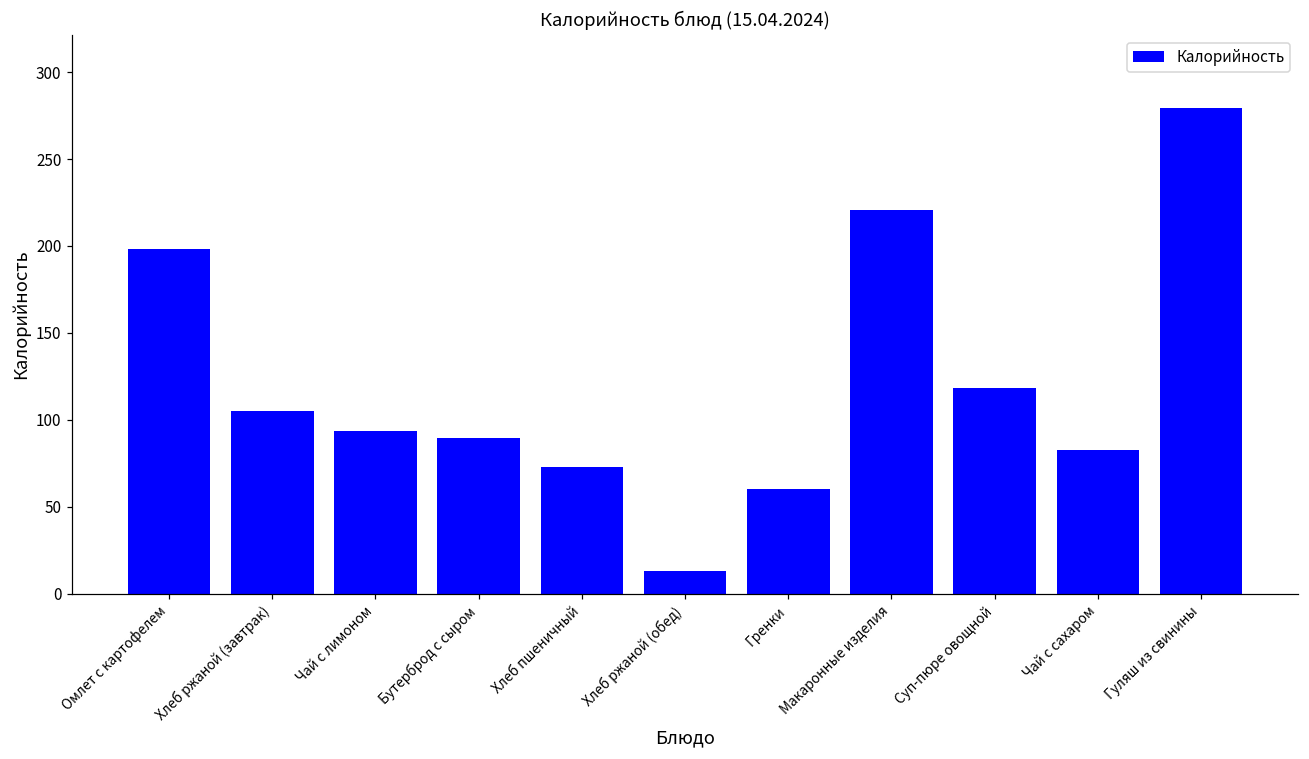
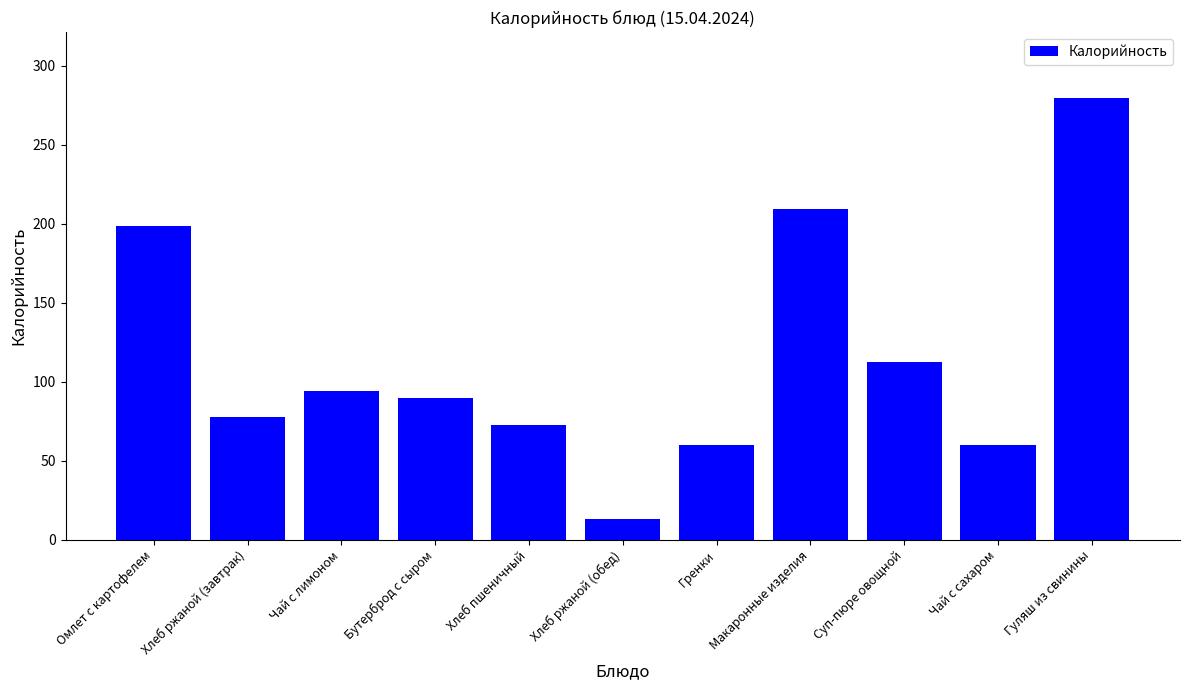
Хлеб ржаной (завтрак): 105 -> 78
Макаронные изделия: 220 -> 209
Суп-пюре овощной: 118 -> 112
Чай с сахаром: 83 -> 60
